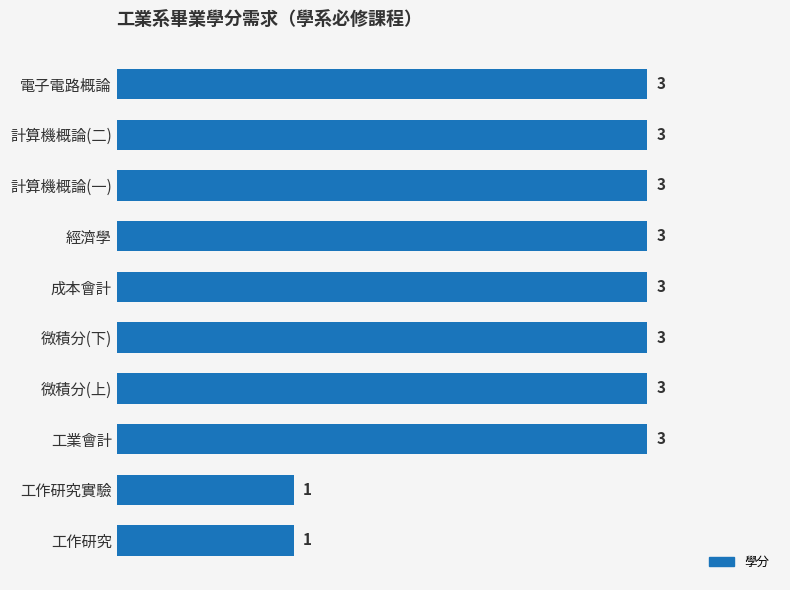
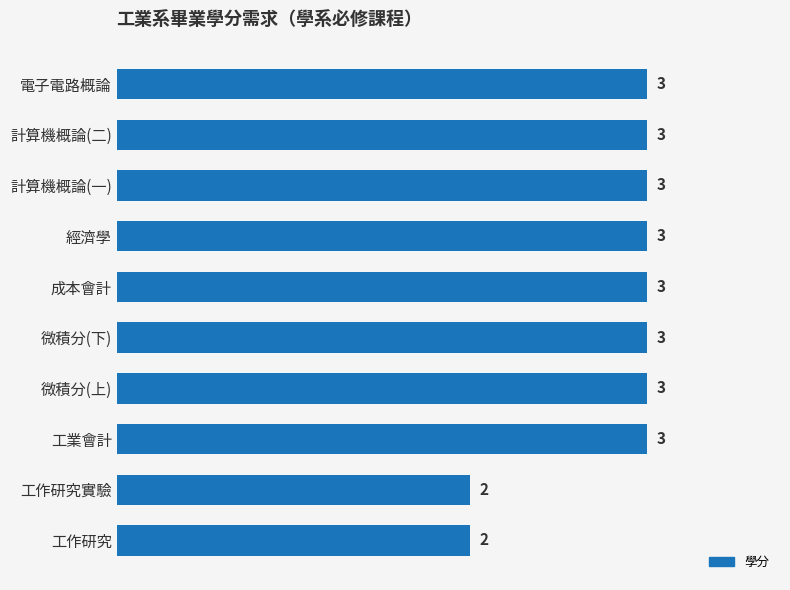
工作研究實驗: 1 -> 2
工作研究: 1 -> 2
